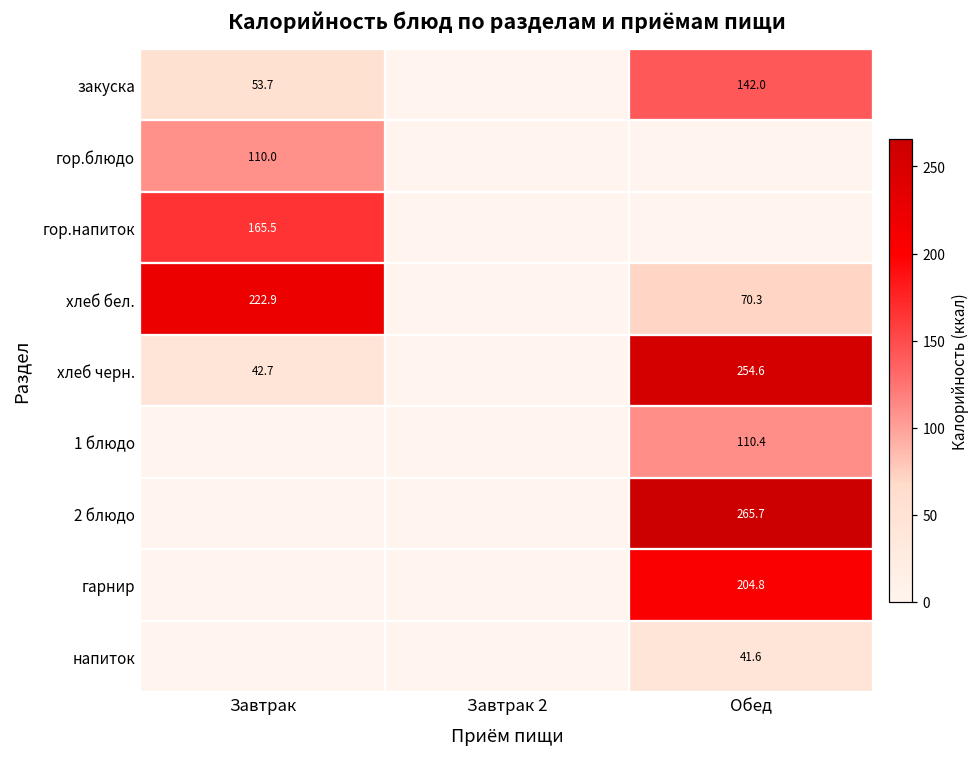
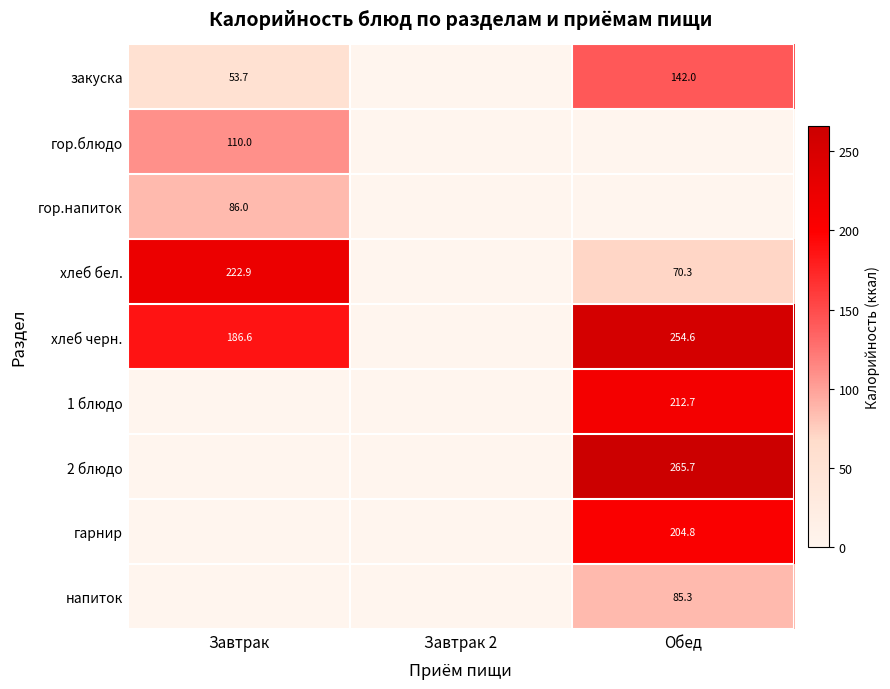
гор.напиток, Завтрак: 165.5 -> 86.0
хлеб черн., Завтрак: 42.7 -> 186.6
1 блюдо, Обед: 110.4 -> 212.7
напиток, Обед: 41.6 -> 85.3
